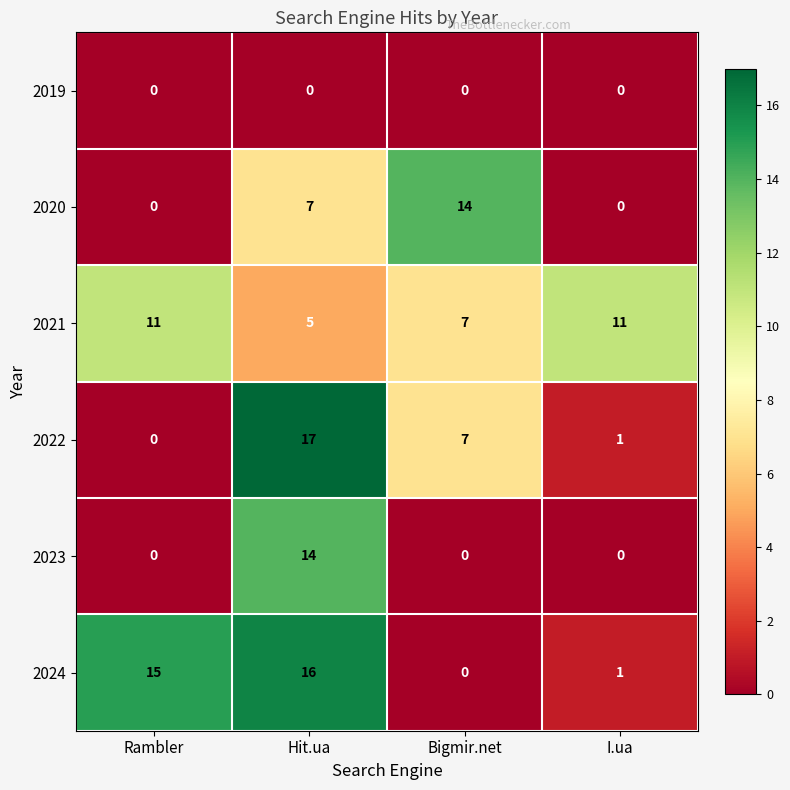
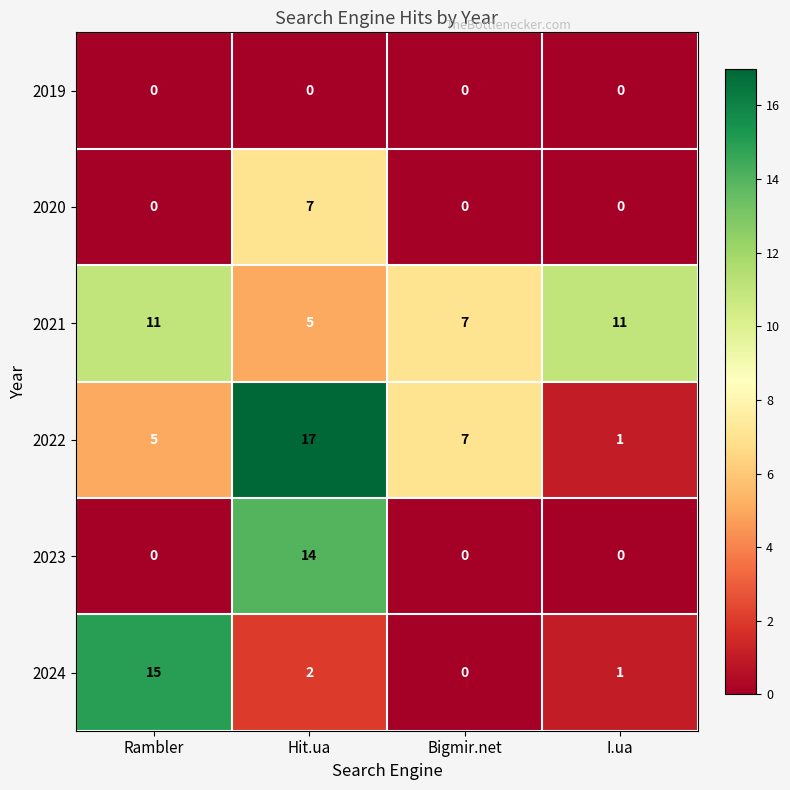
2020, Bigmir.net: 14 -> 0
2022, Rambler: 0 -> 5
2024, Hit.ua: 16 -> 2
